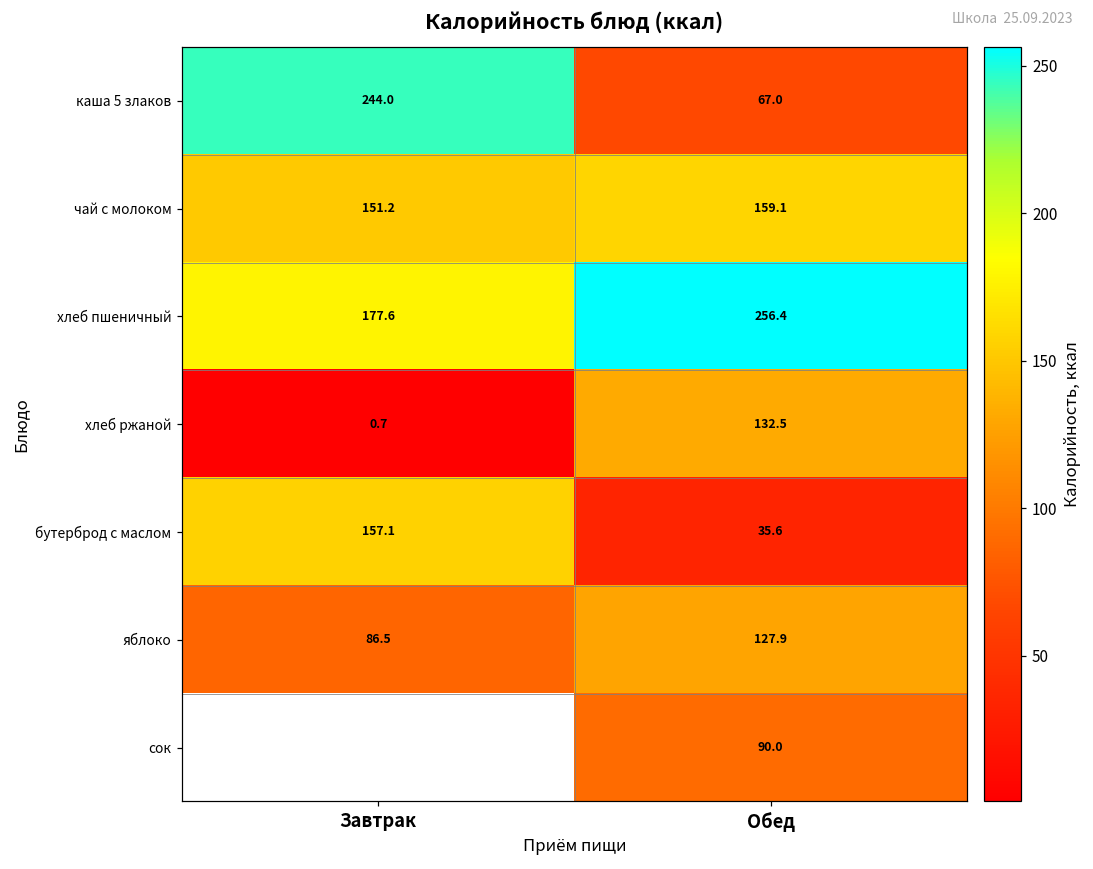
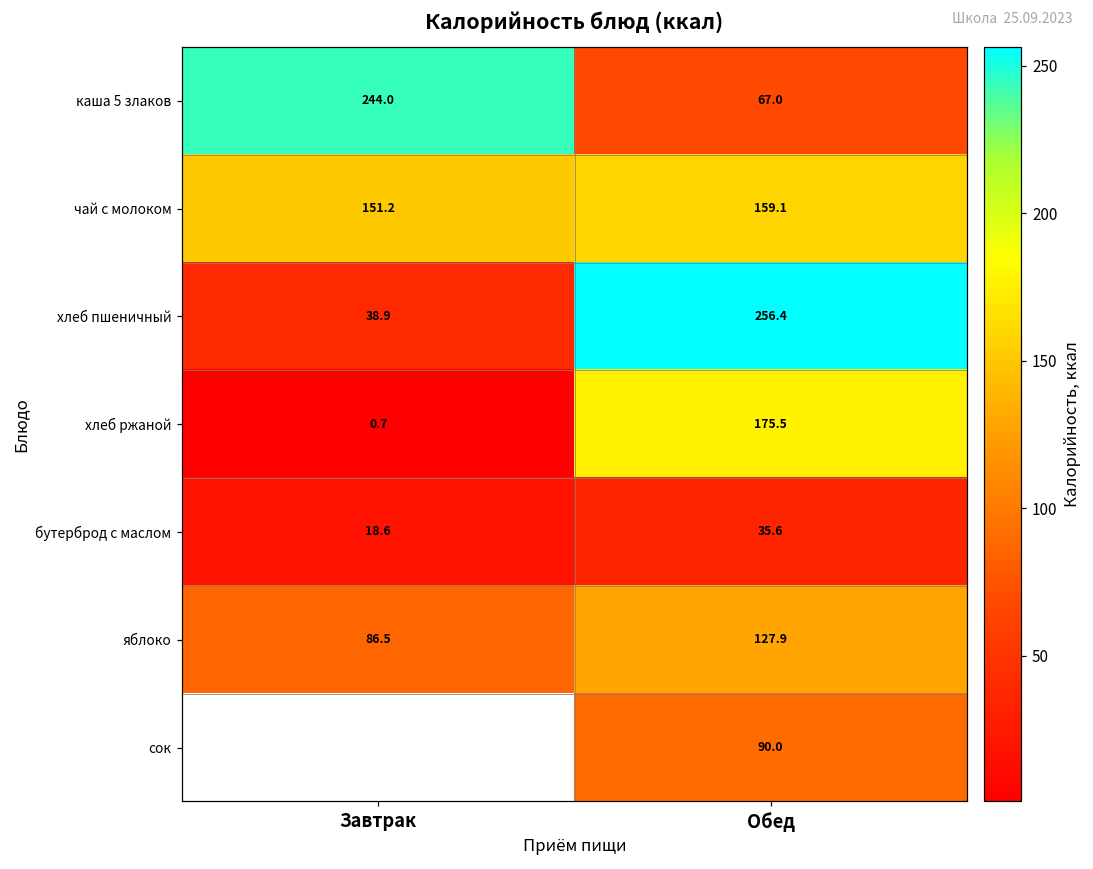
хлеб пшеничный, Завтрак: 177.6 -> 38.9
хлеб ржаной, Обед: 132.5 -> 175.5
бутерброд с маслом, Завтрак: 157.1 -> 18.6
